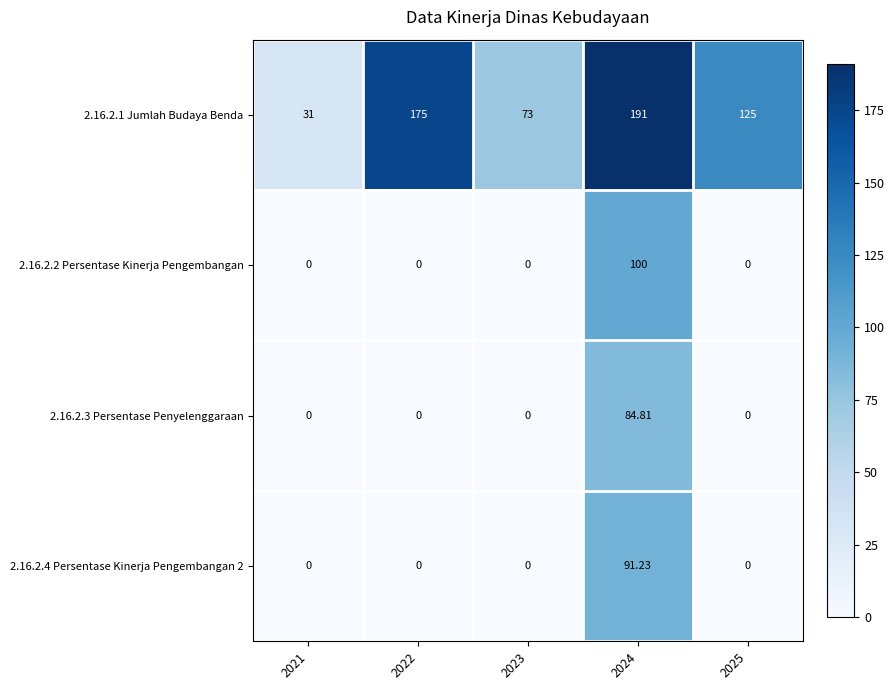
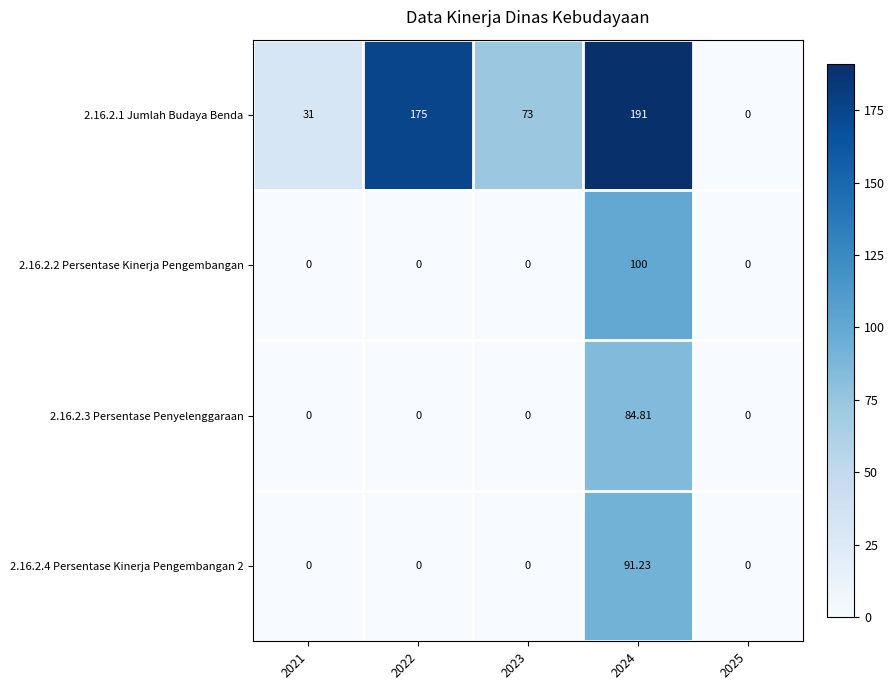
2.16.2.1 Jumlah Budaya Benda, 2025: 125 -> 0
